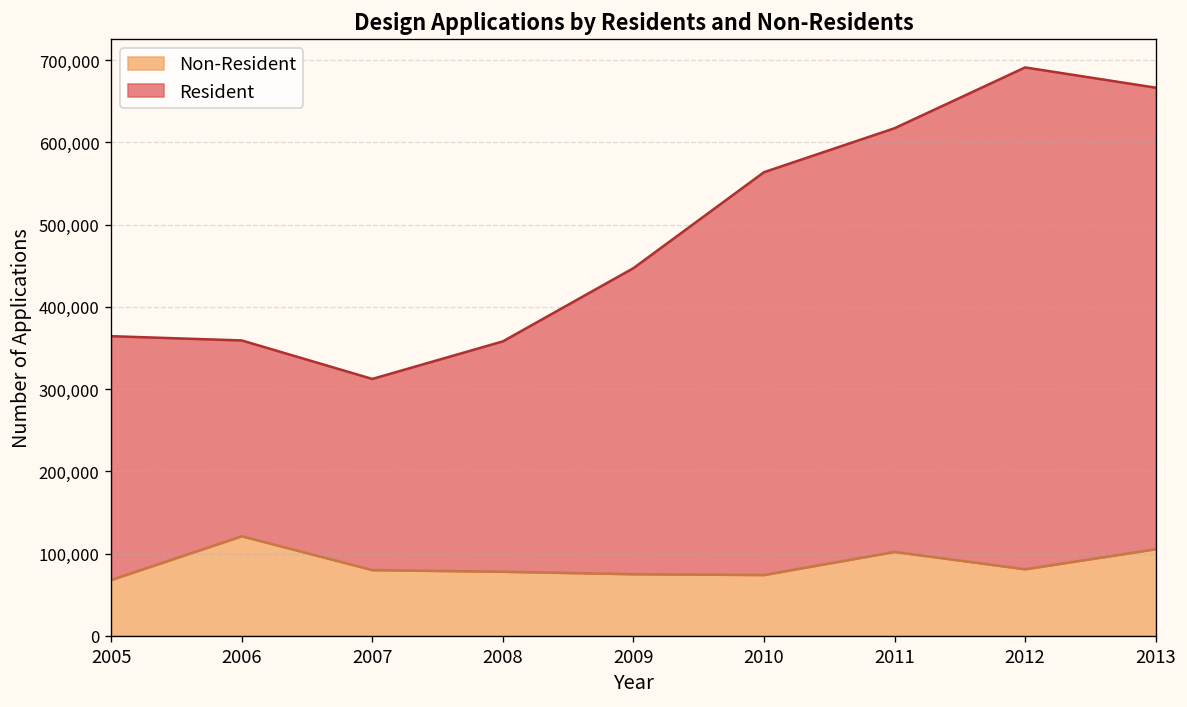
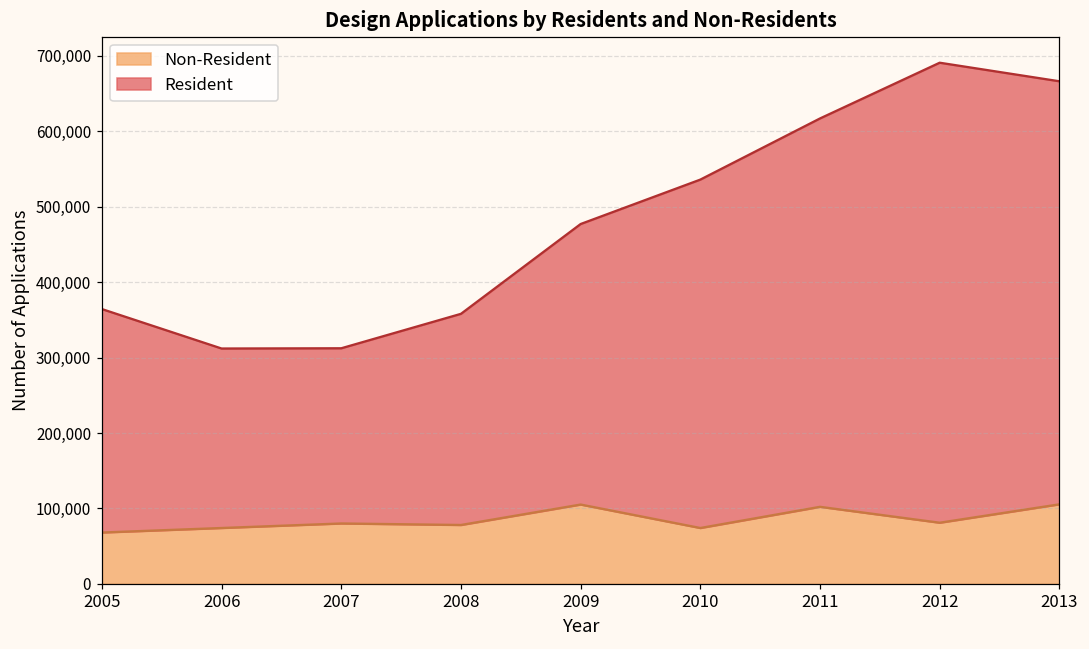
Non-Resident, 2006: 120,000 -> 70,000
Non-Resident, 2009: 80,000 -> 110,000
Resident, 2010: 490,000 -> 460,000
